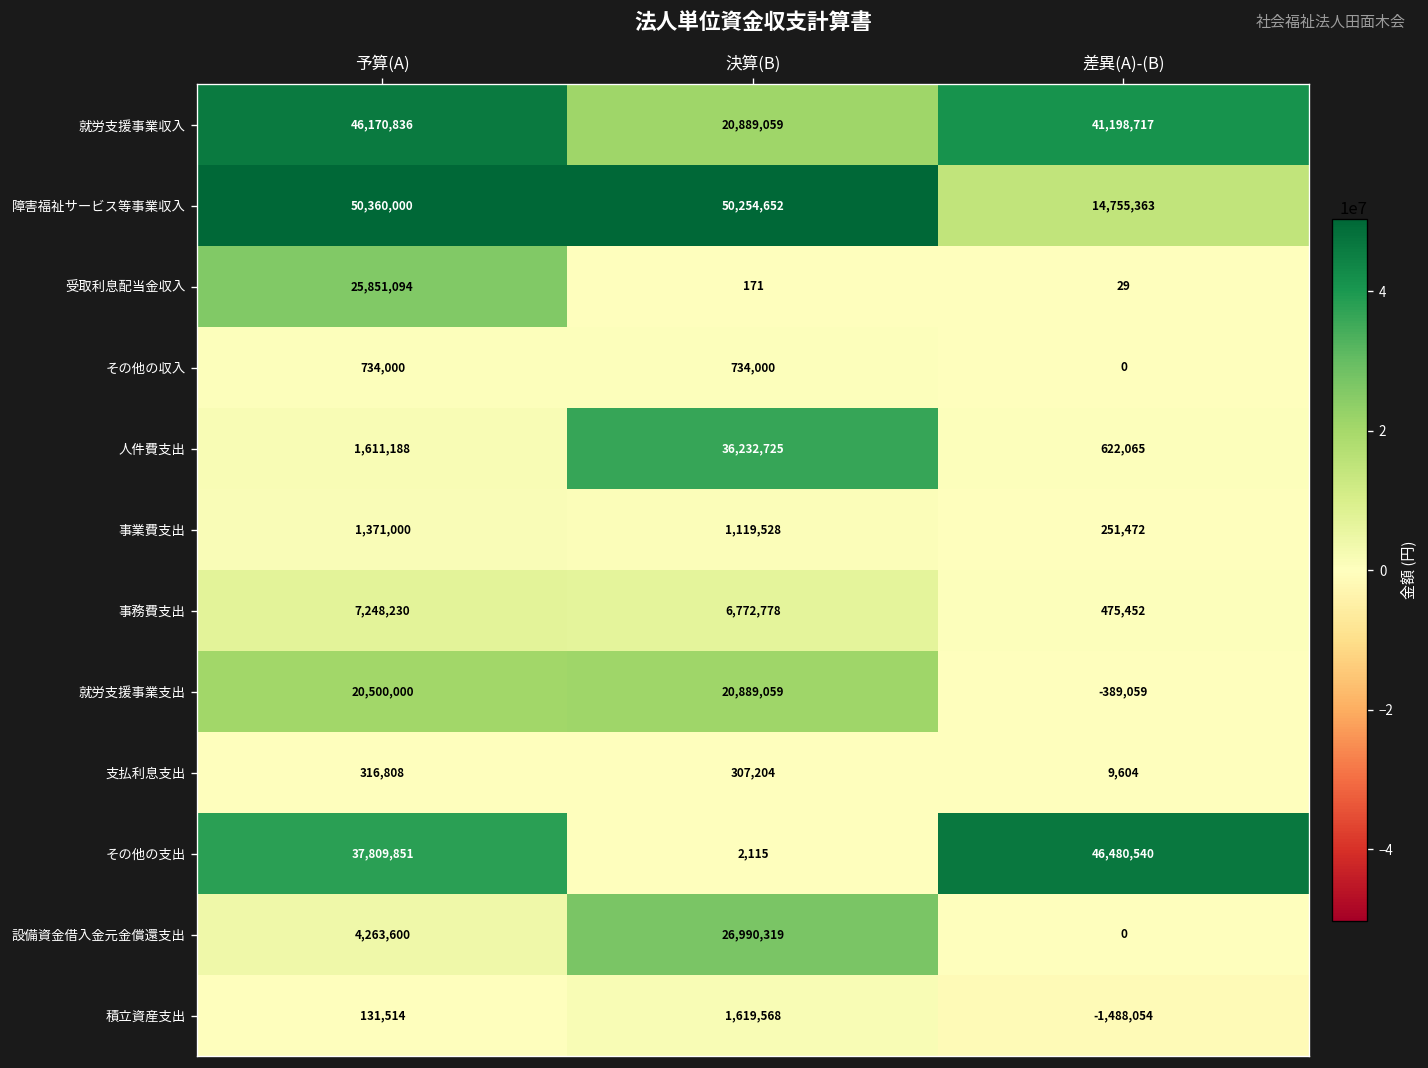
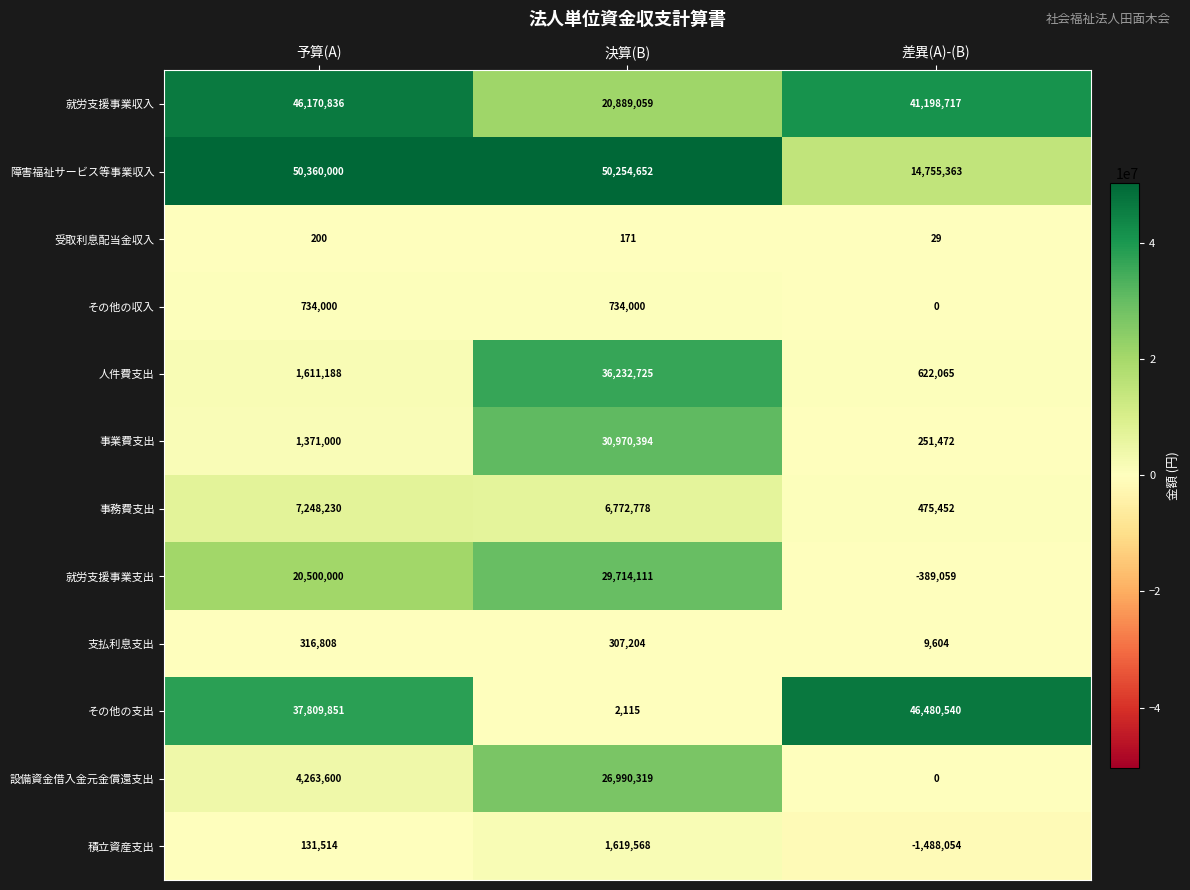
受取利息配当金収入, 予算(A): 25,851,094 -> 200
事業費支出, 決算(B): 1,119,528 -> 30,970,394
就労支援事業支出, 決算(B): 20,889,059 -> 29,714,111
